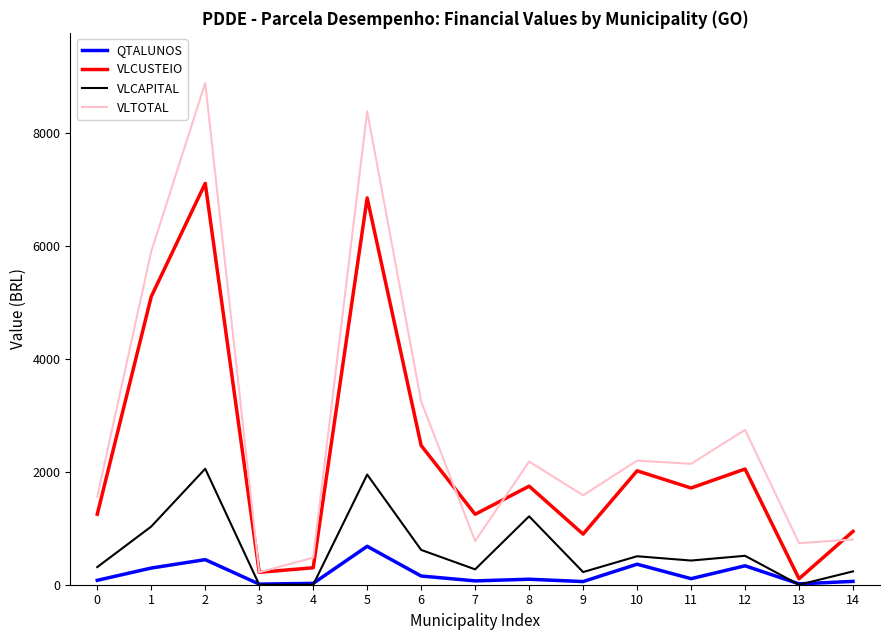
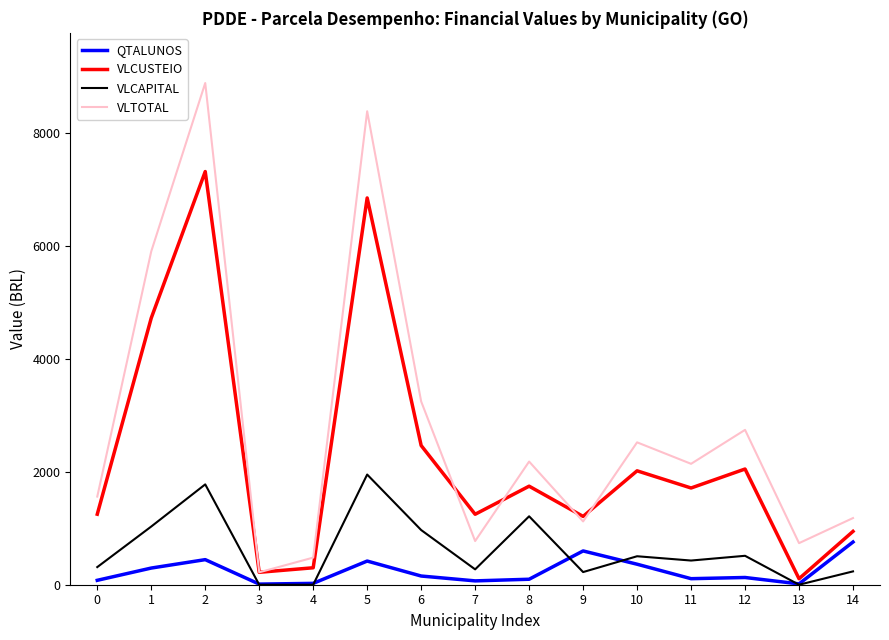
VLCUSTEIO, 1: 5100 -> 4700
VLCUSTEIO, 2: 7100 -> 7300
VLCAPITAL, 2: 2100 -> 1800
QTALUNOS, 5: 700 -> 400
VLCAPITAL, 6: 600 -> 1000
QTALUNOS, 9: 100 -> 600
VLCUSTEIO, 9: 900 -> 1200
VLTOTAL, 9: 1600 -> 1100
VLTOTAL, 10: 2200 -> 2500
QTALUNOS, 12: 300 -> 100
QTALUNOS, 14: 100 -> 800
VLTOTAL, 14: 800 -> 1200
